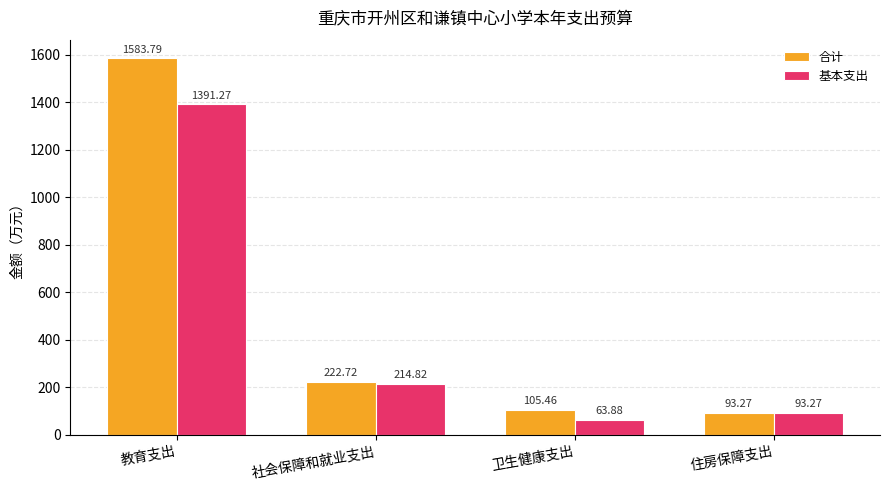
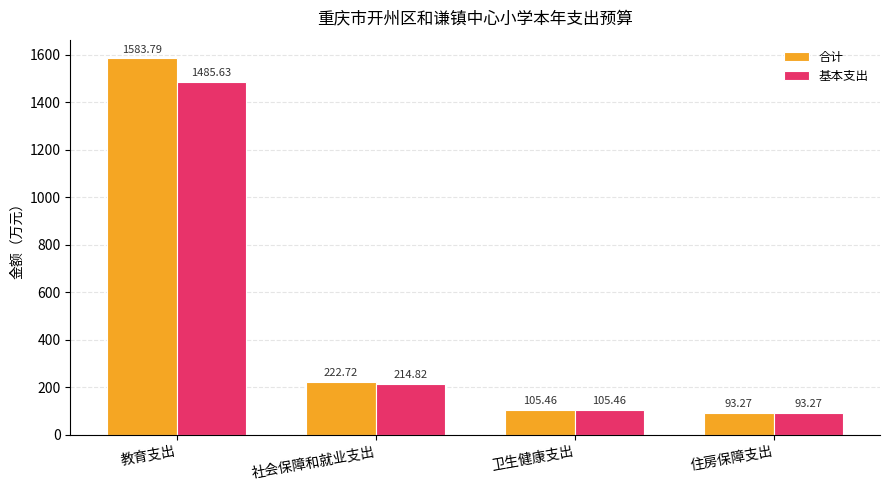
基本支出, 教育支出: 1391.27 -> 1485.63
基本支出, 卫生健康支出: 63.88 -> 105.46
